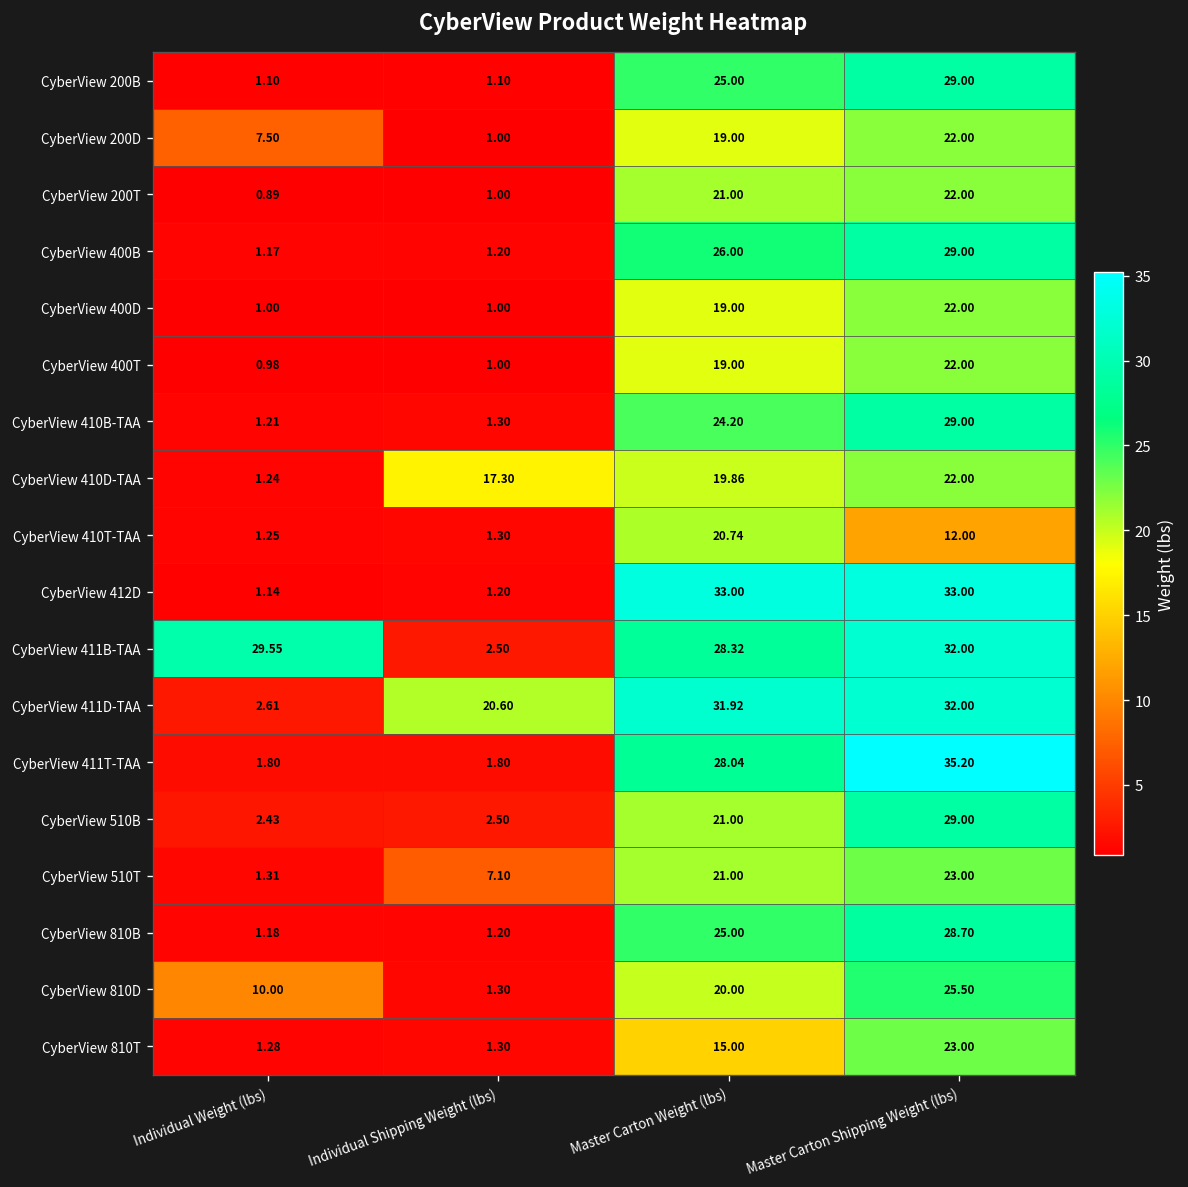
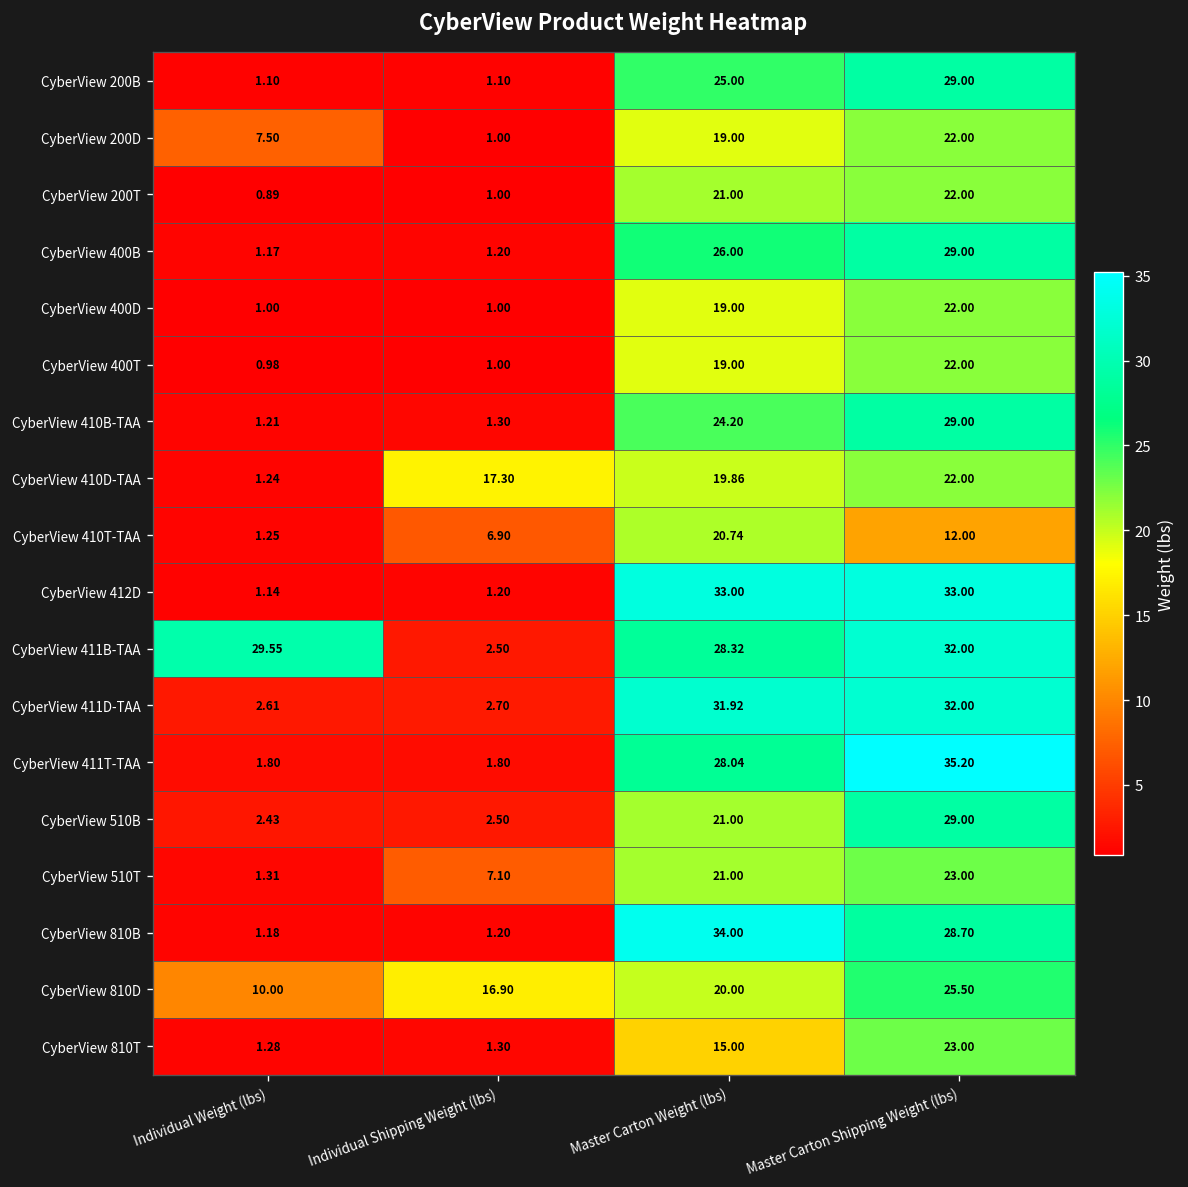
CyberView 410T-TAA, Individual Shipping Weight (lbs): 1.30 -> 6.90
CyberView 411D-TAA, Individual Shipping Weight (lbs): 20.60 -> 2.70
CyberView 810B, Master Carton Weight (lbs): 25.00 -> 34.00
CyberView 810D, Individual Shipping Weight (lbs): 1.30 -> 16.90
